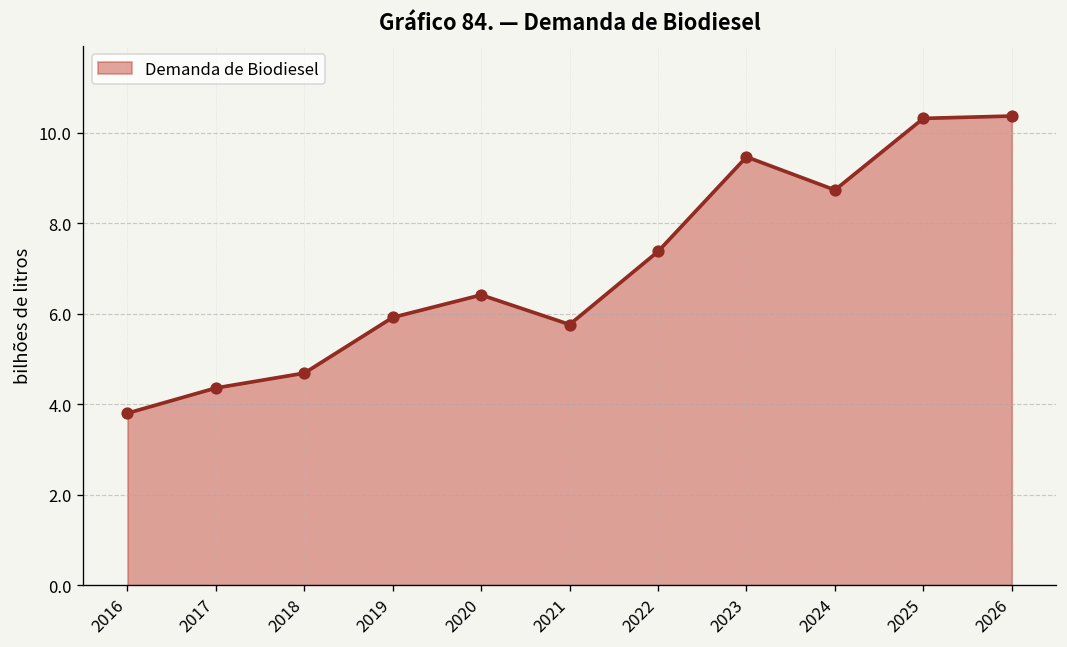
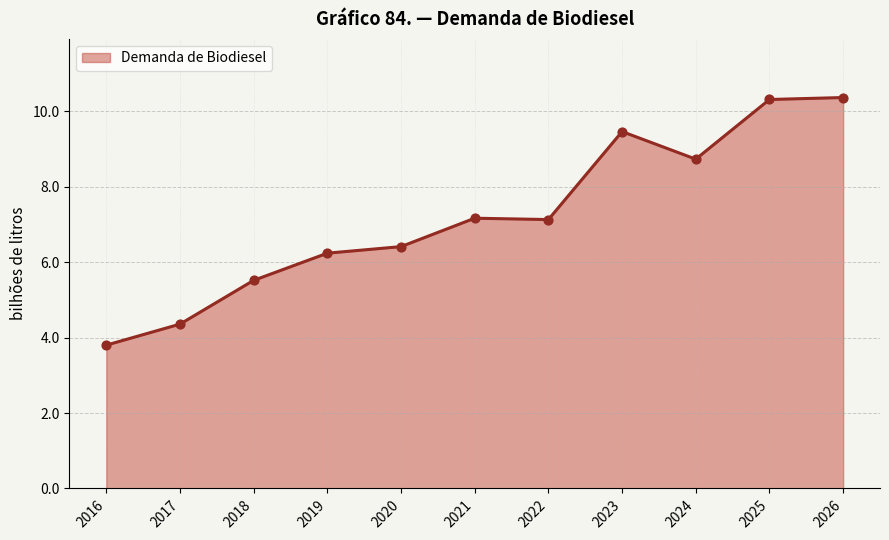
2018: 4.7 -> 5.5
2019: 5.9 -> 6.2
2021: 5.8 -> 7.2
2022: 7.4 -> 7.1
